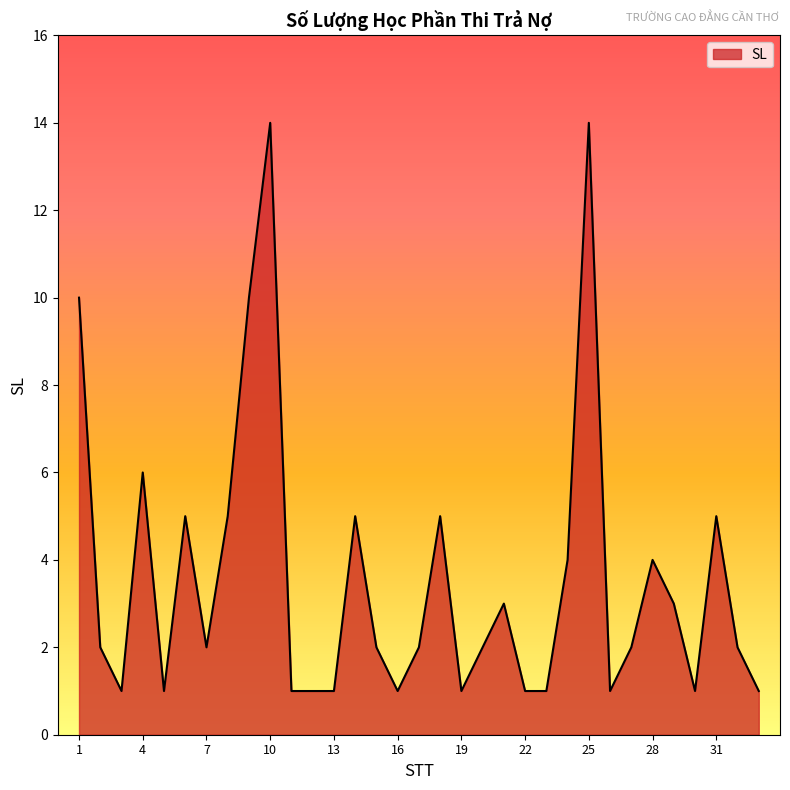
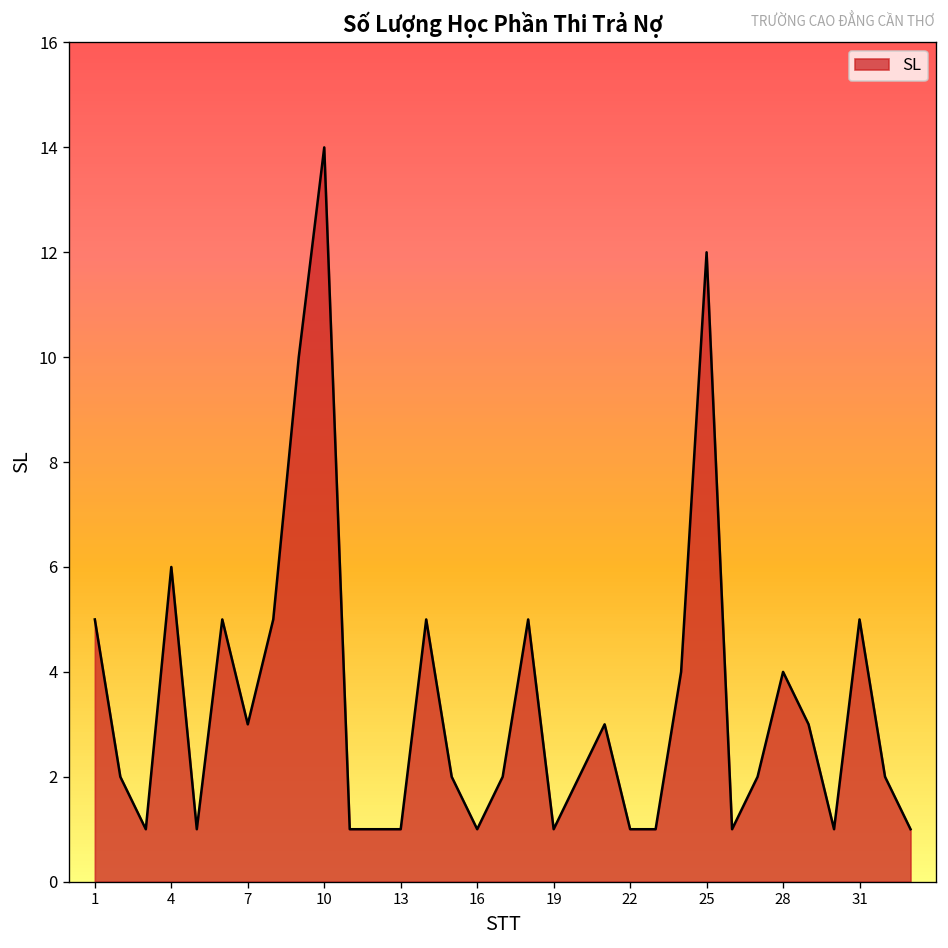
1: 10 -> 5
7: 2 -> 3
25: 14 -> 12
